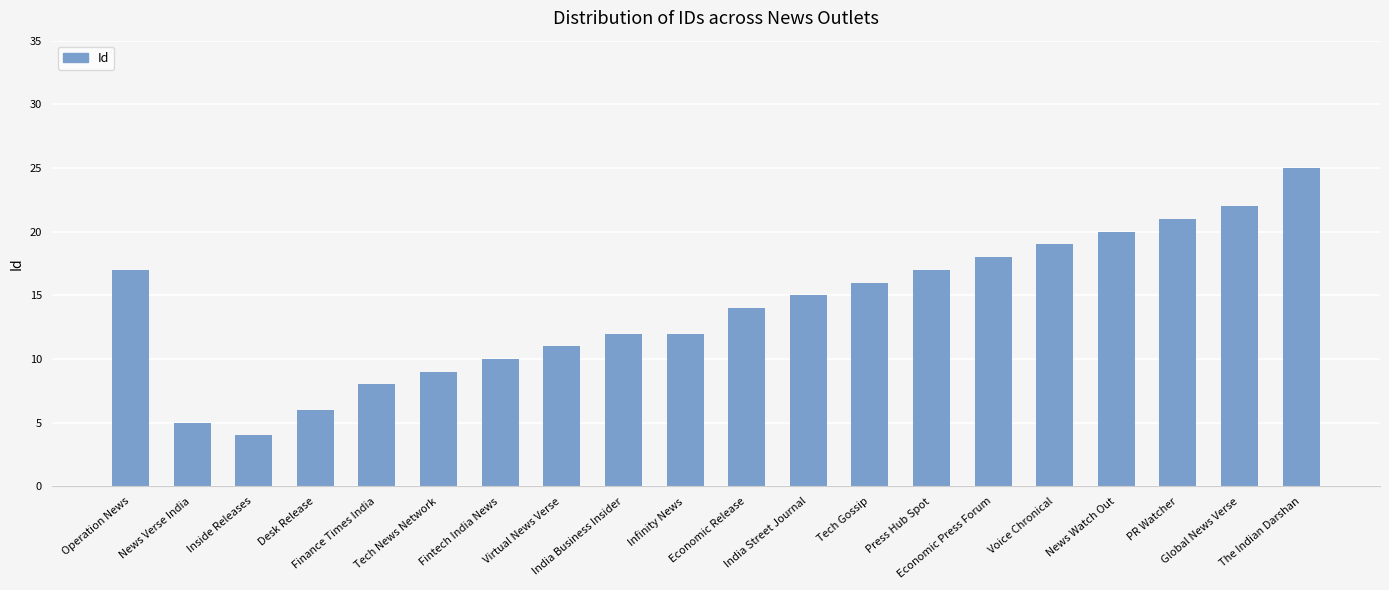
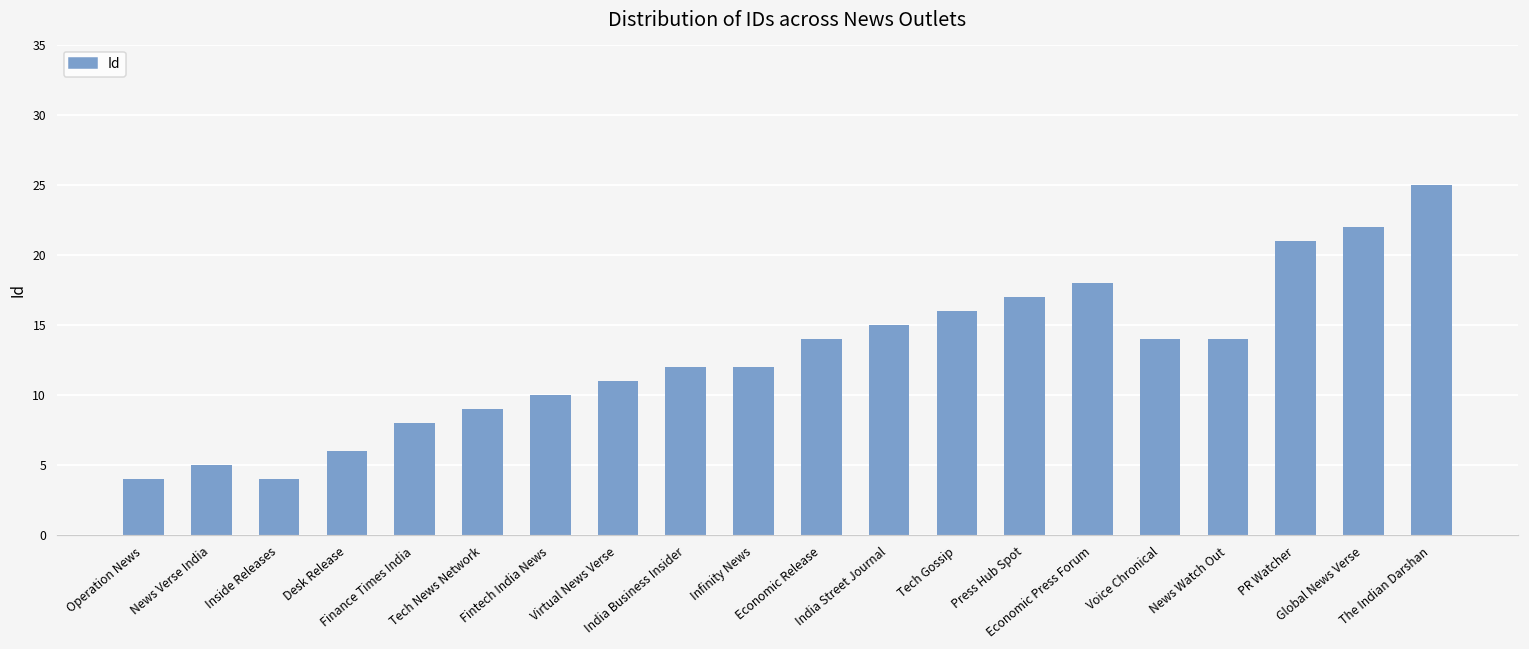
Operation News: 17 -> 4
Voice Chronical: 19 -> 14
News Watch Out: 20 -> 14
